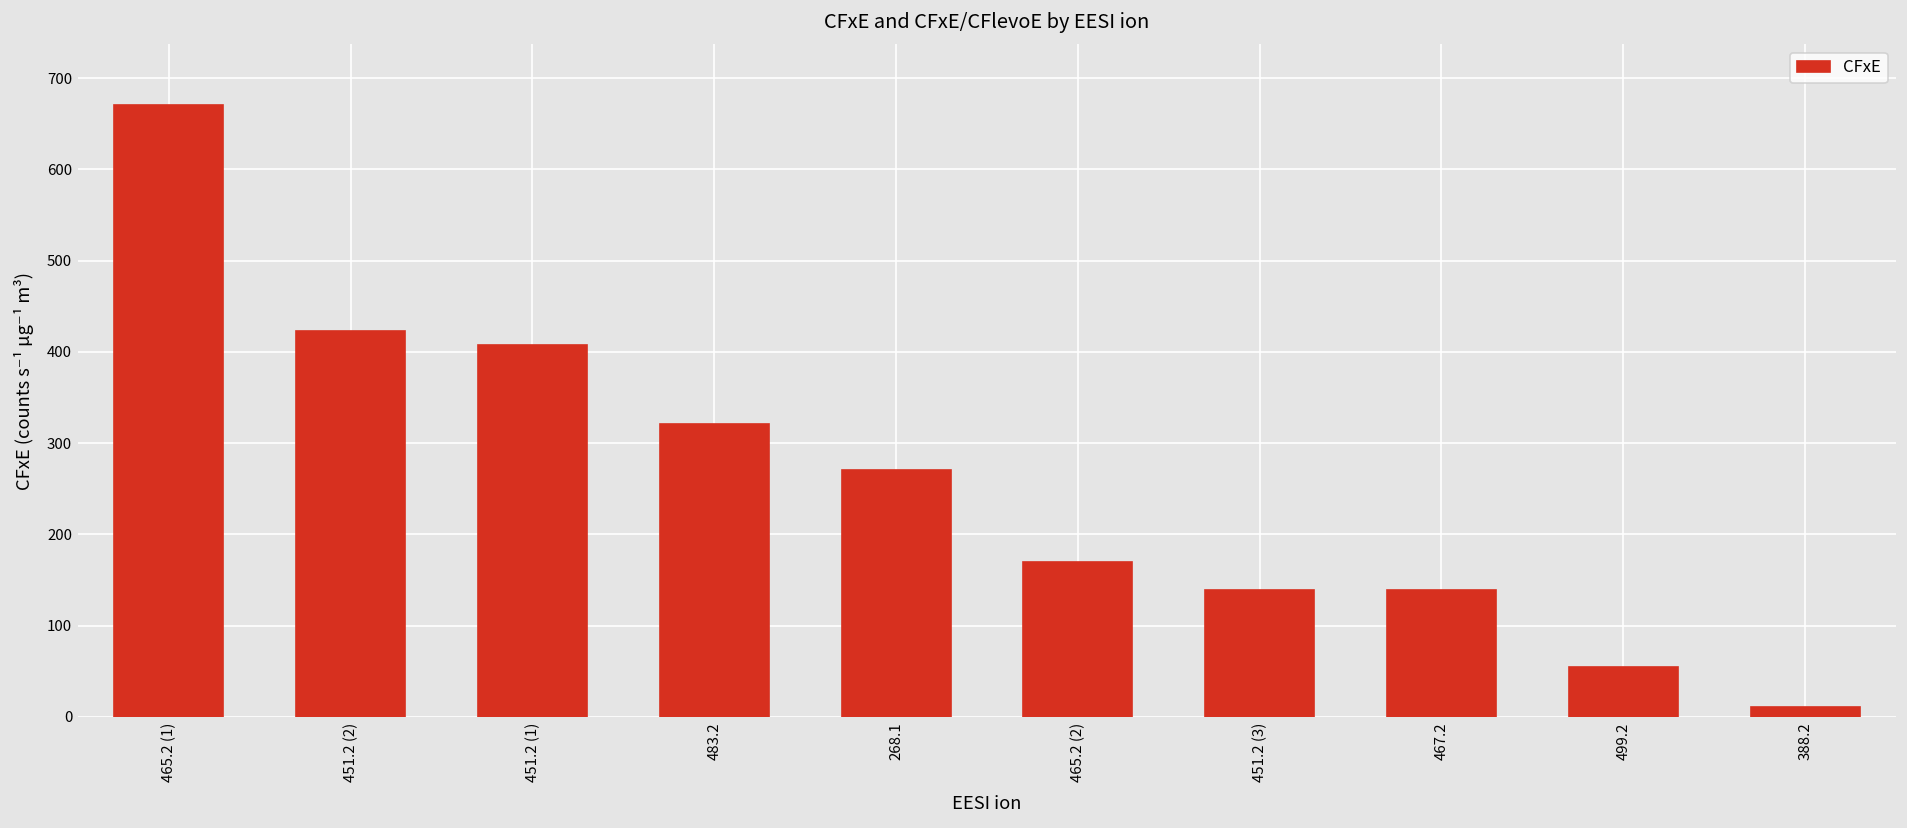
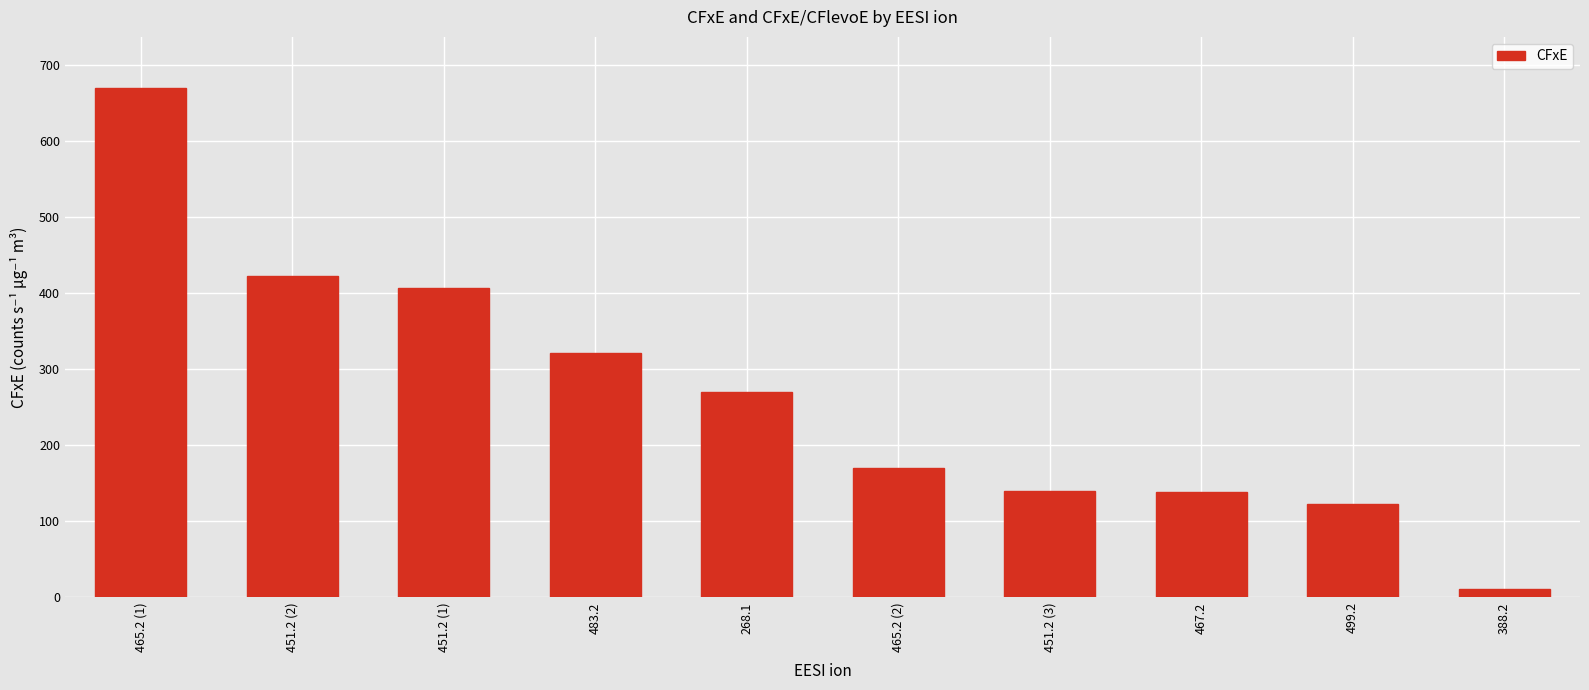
499.2: 50 -> 120
